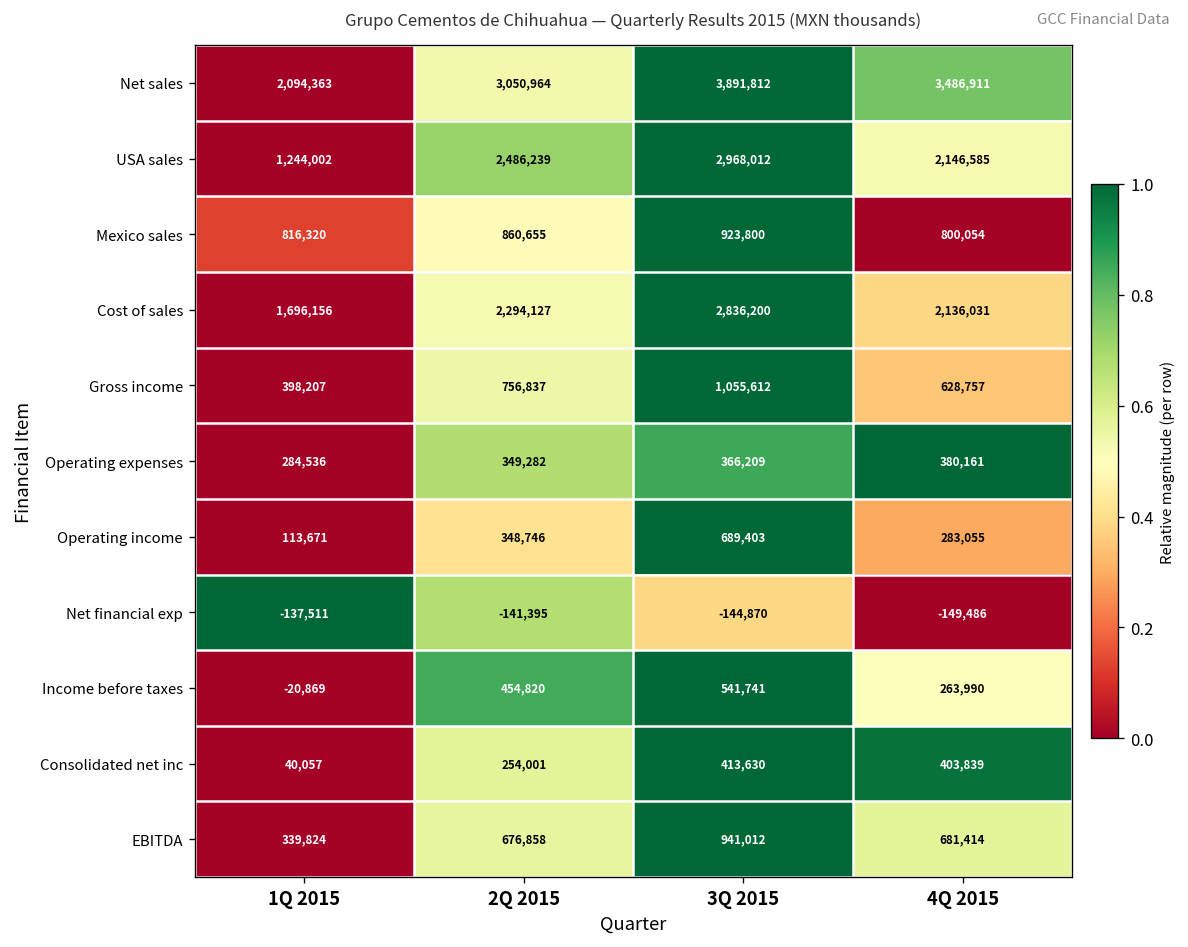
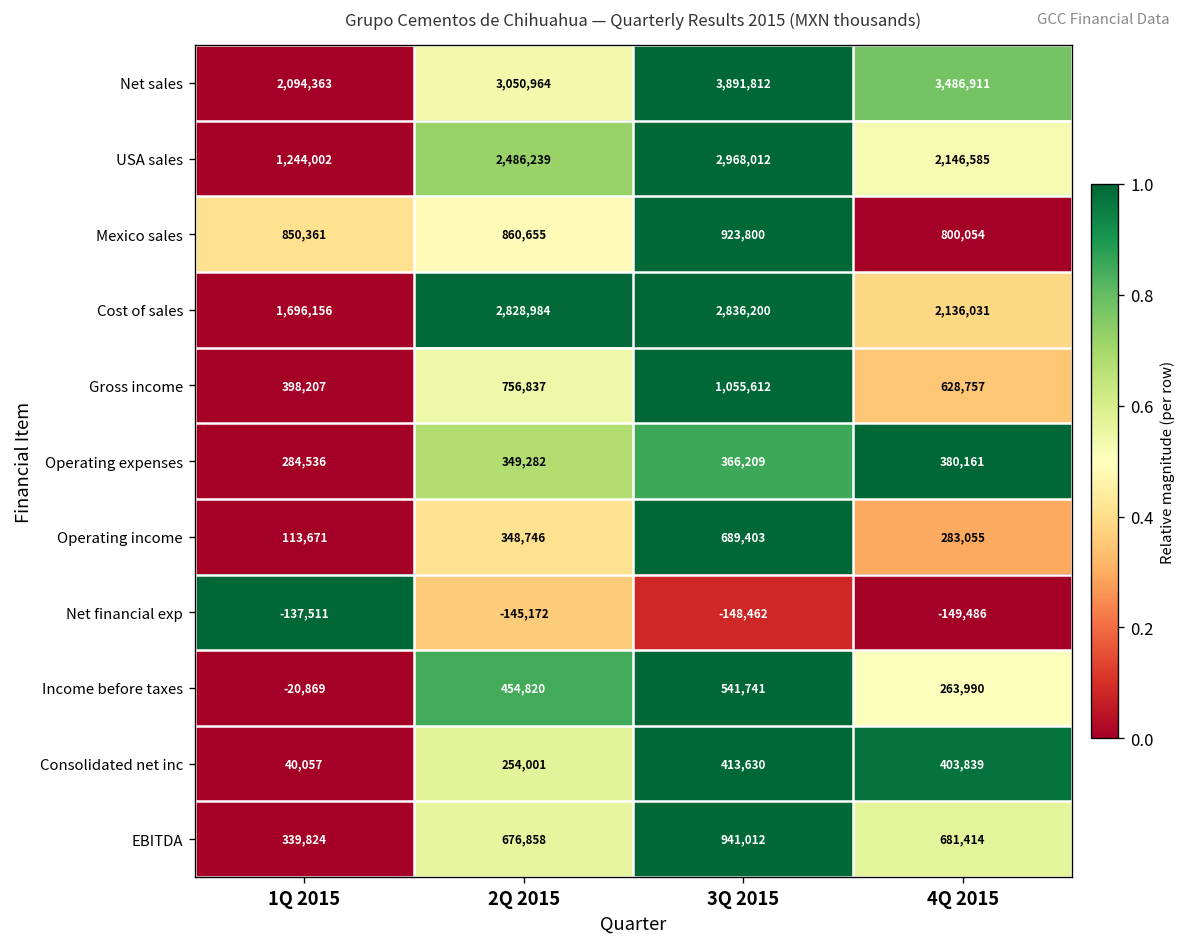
Mexico sales, 1Q 2015: 816,320 -> 850,361
Cost of sales, 2Q 2015: 2,294,127 -> 2,828,984
Net financial exp, 2Q 2015: -141,395 -> -145,172
Net financial exp, 3Q 2015: -144,870 -> -148,462
